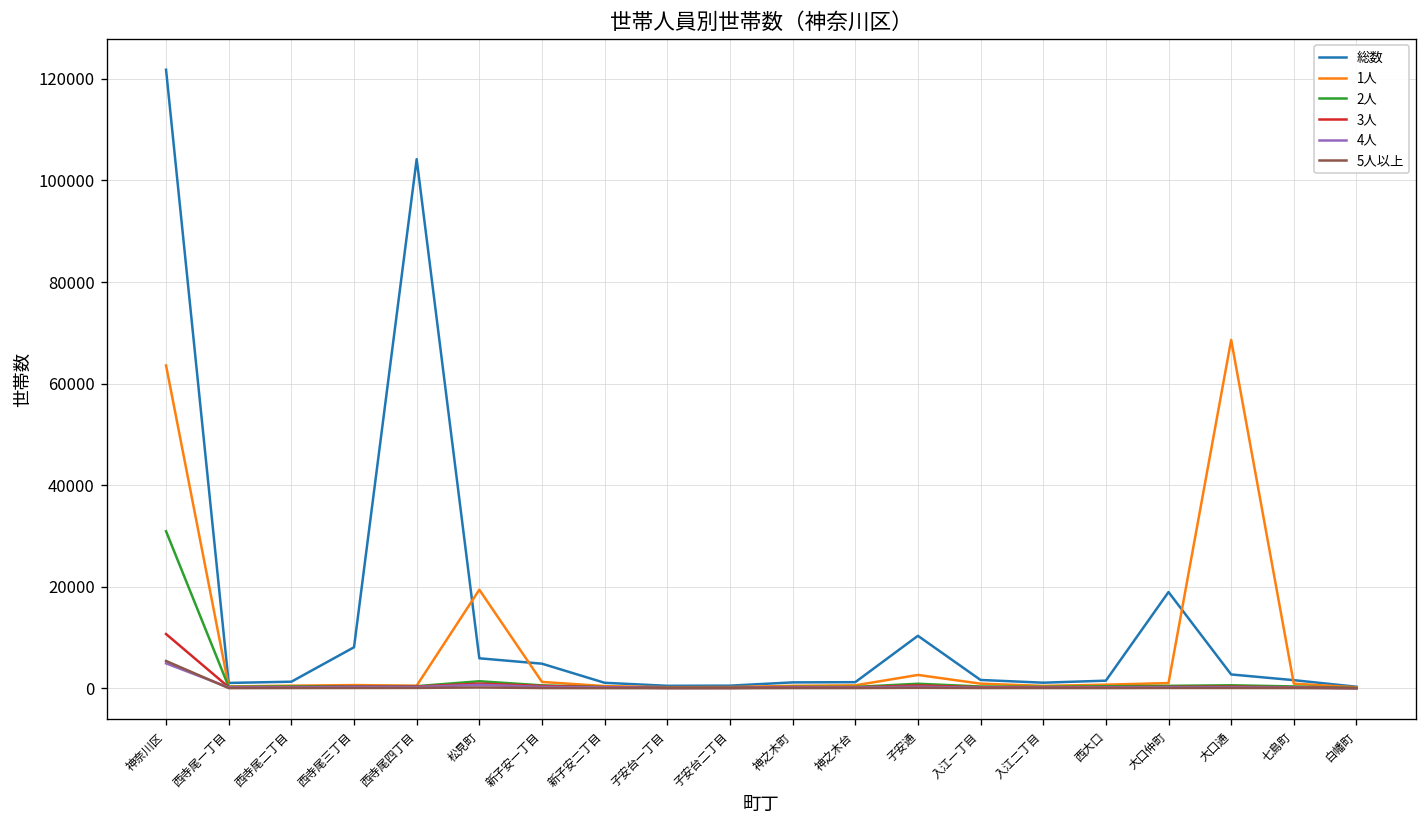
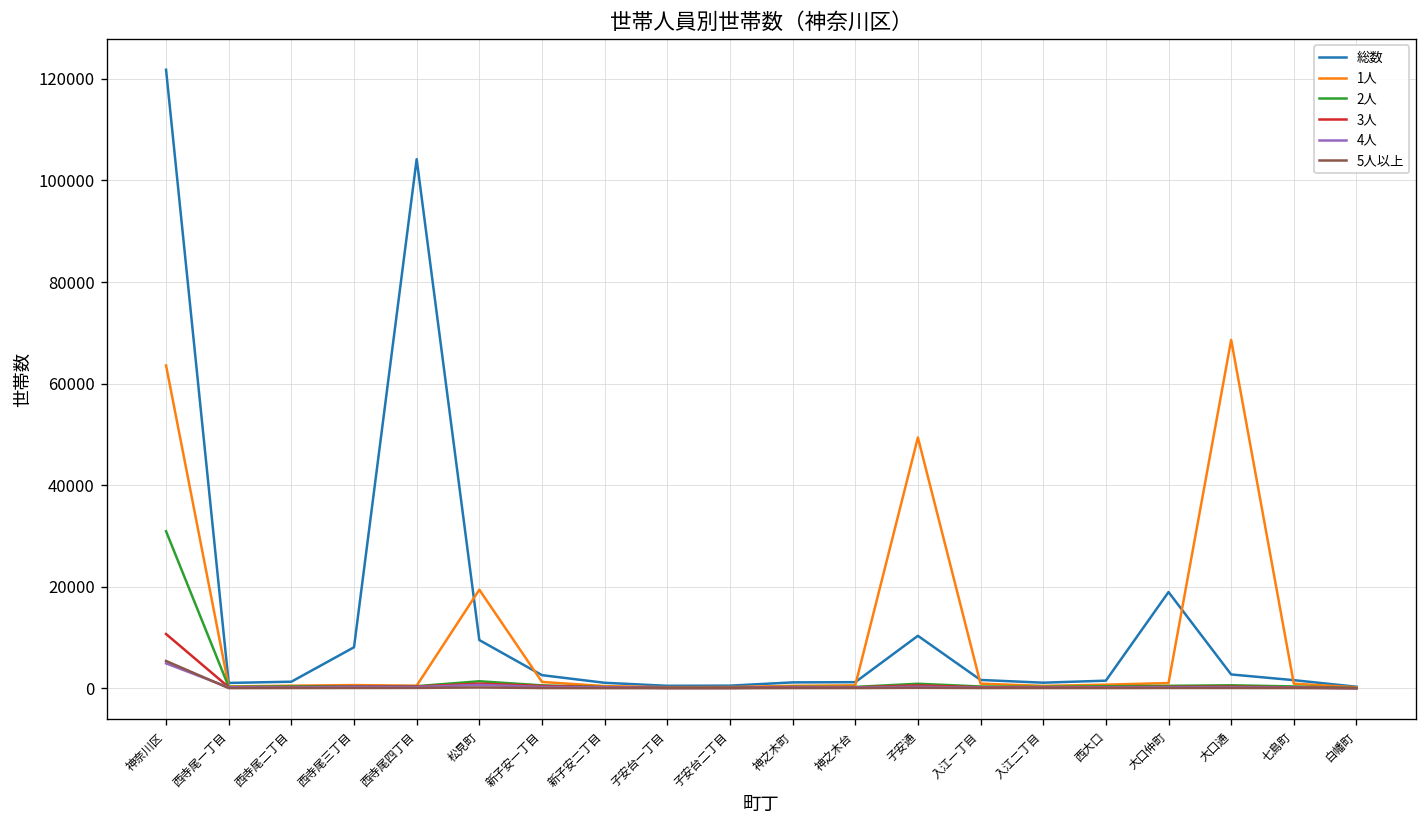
総数, 松見町: 6000 -> 9000
総数, 新子安一丁目: 5000 -> 3000
1人, 子安通: 3000 -> 49000
